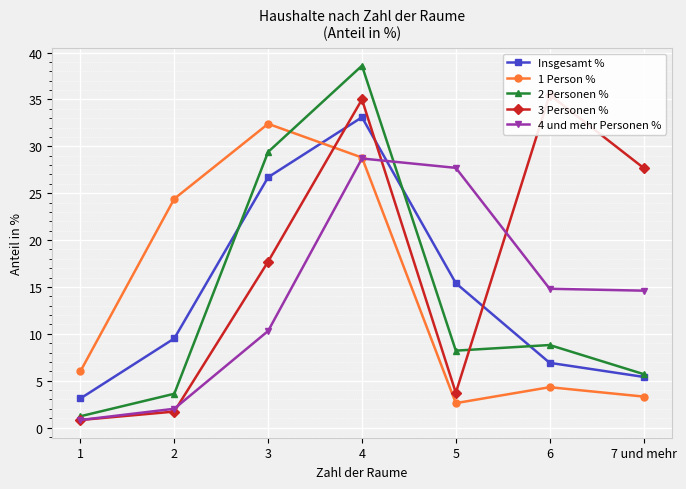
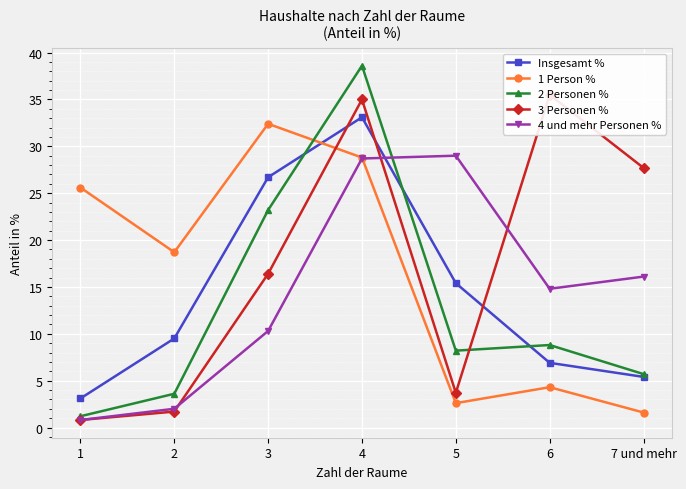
1 Person %, 1: 6 -> 26
1 Person %, 2: 24 -> 19
2 Personen %, 3: 29 -> 23
3 Personen %, 3: 18 -> 16
4 und mehr Personen %, 5: 28 -> 29
1 Person %, 7 und mehr: 3 -> 2
4 und mehr Personen %, 7 und mehr: 15 -> 16
